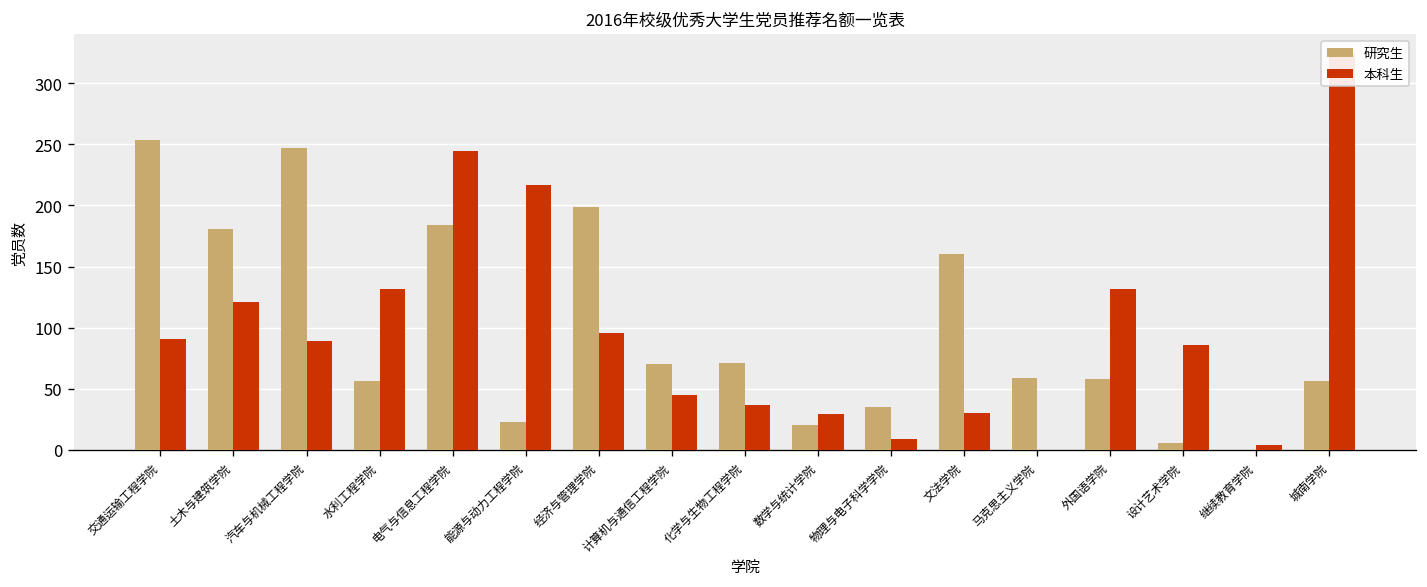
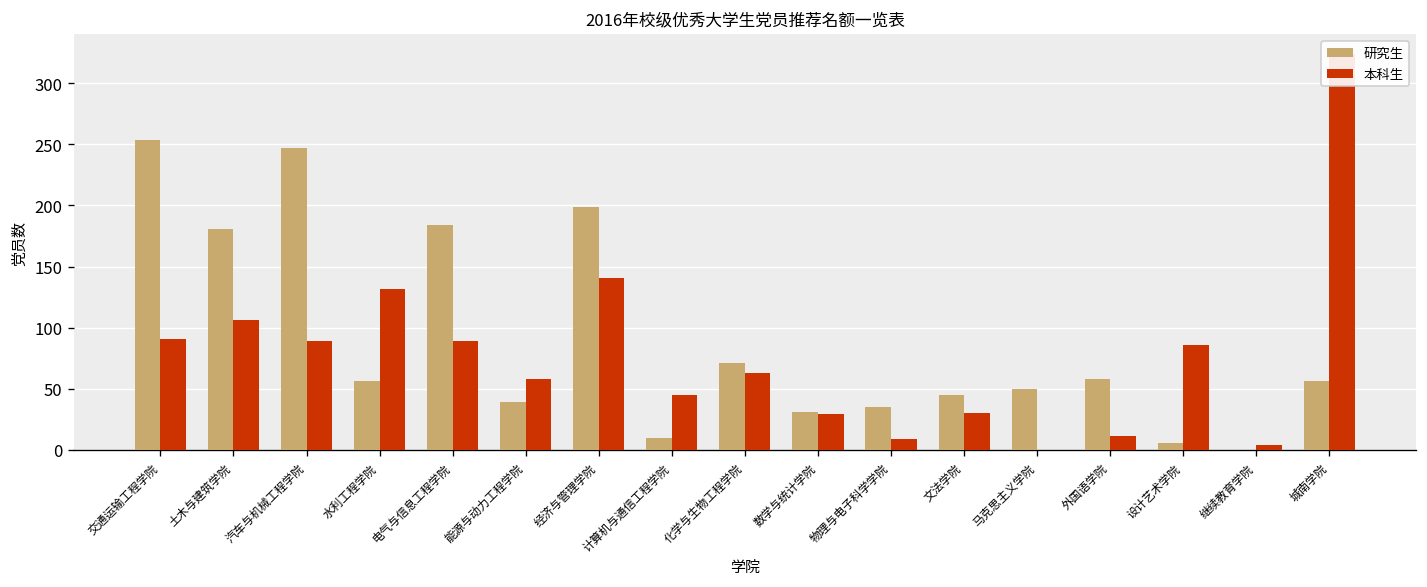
本科生, 土木与建筑学院: 121 -> 106
本科生, 电气与信息工程学院: 245 -> 89
研究生, 能源与动力工程学院: 23 -> 39
本科生, 能源与动力工程学院: 217 -> 58
本科生, 经济与管理学院: 96 -> 141
研究生, 计算机与通信工程学院: 70 -> 10
本科生, 化学与生物工程学院: 37 -> 63
研究生, 数学与统计学院: 20 -> 31
研究生, 文法学院: 160 -> 45
研究生, 马克思主义学院: 59 -> 50
本科生, 外国语学院: 132 -> 11
